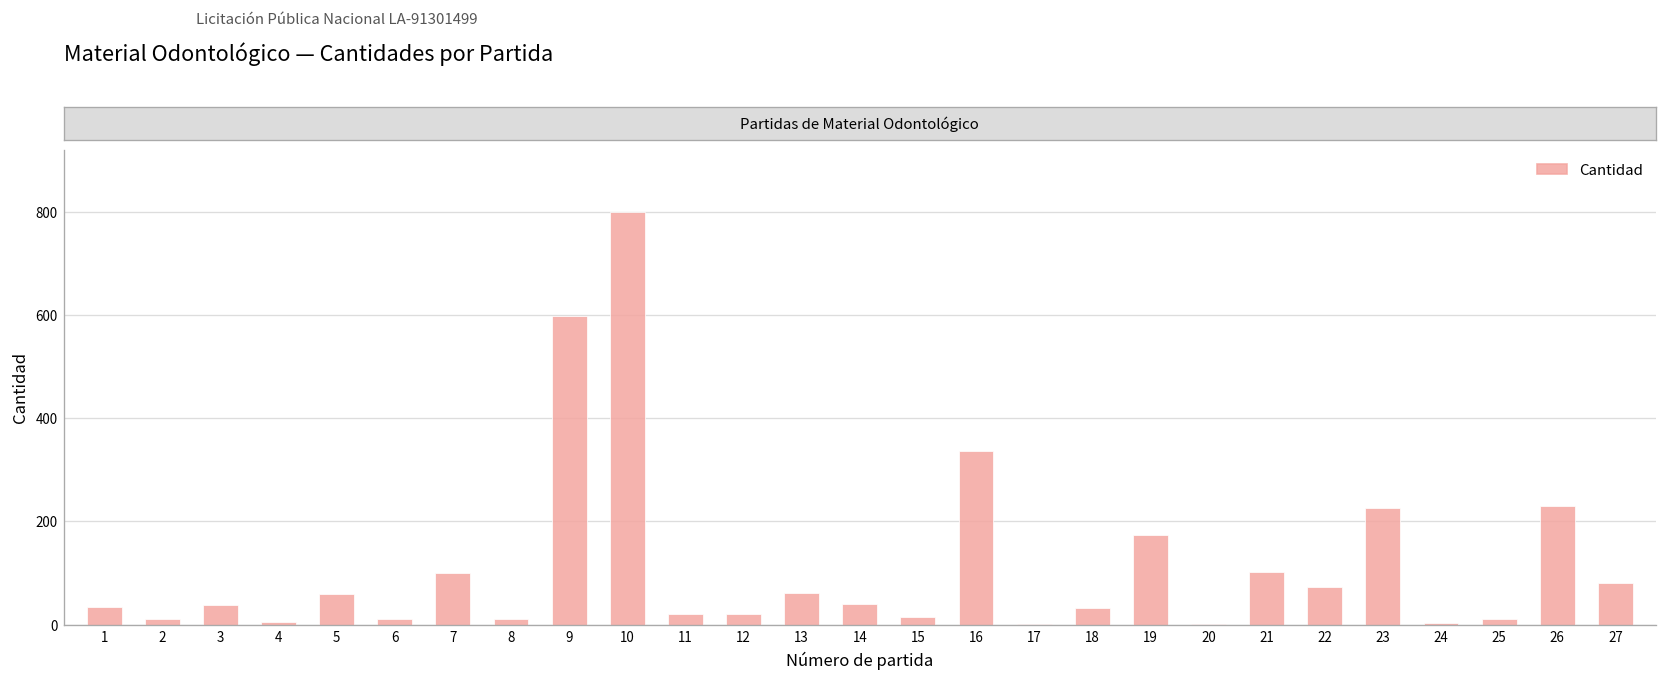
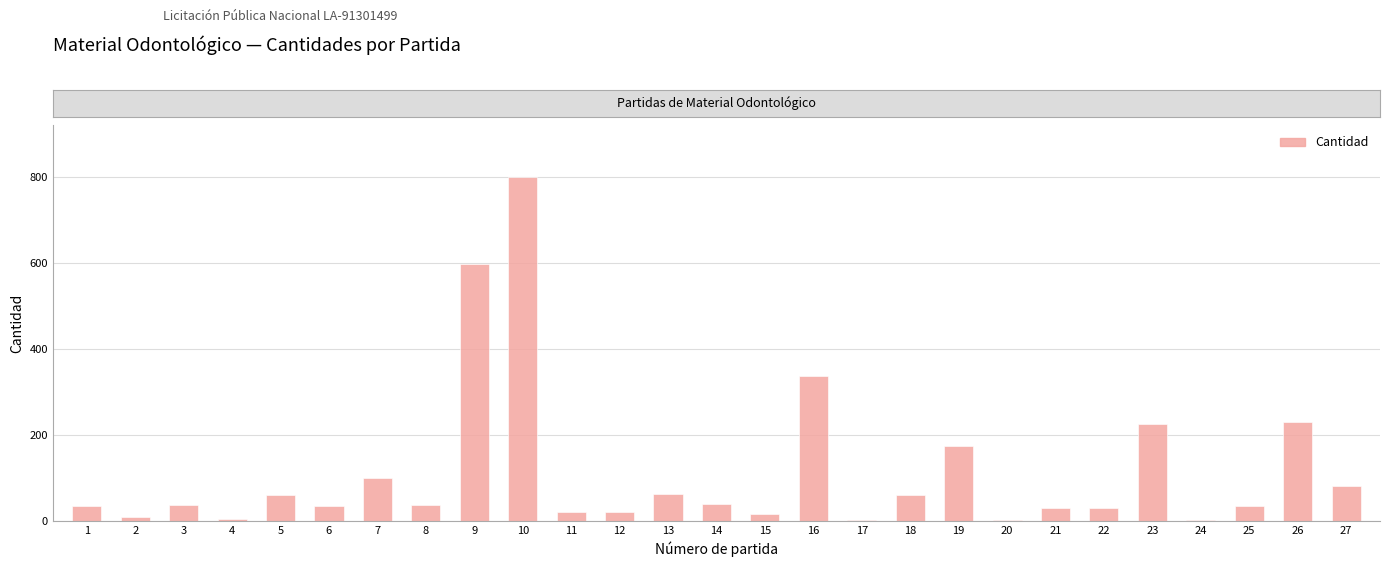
6: 10 -> 40
8: 10 -> 40
18: 30 -> 60
21: 100 -> 30
22: 70 -> 30
25: 10 -> 40
